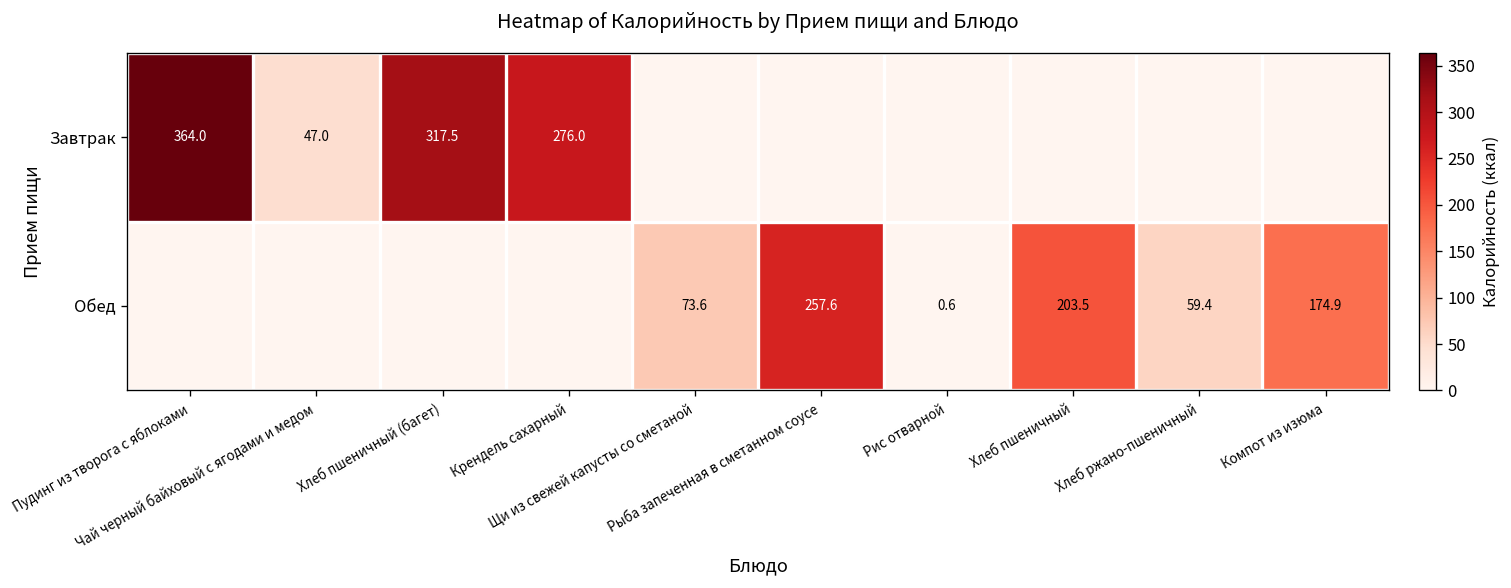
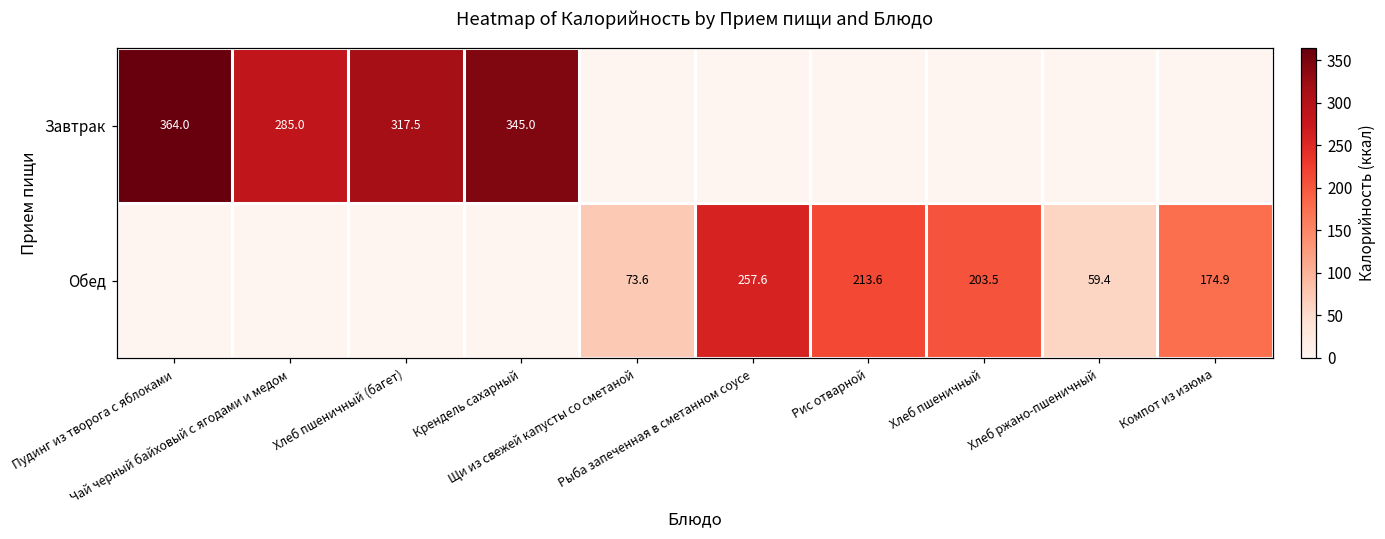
Завтрак, Чай черный байховый с ягодами и медом: 47.0 -> 285.0
Завтрак, Крендель сахарный: 276.0 -> 345.0
Обед, Рис отварной: 0.6 -> 213.6
